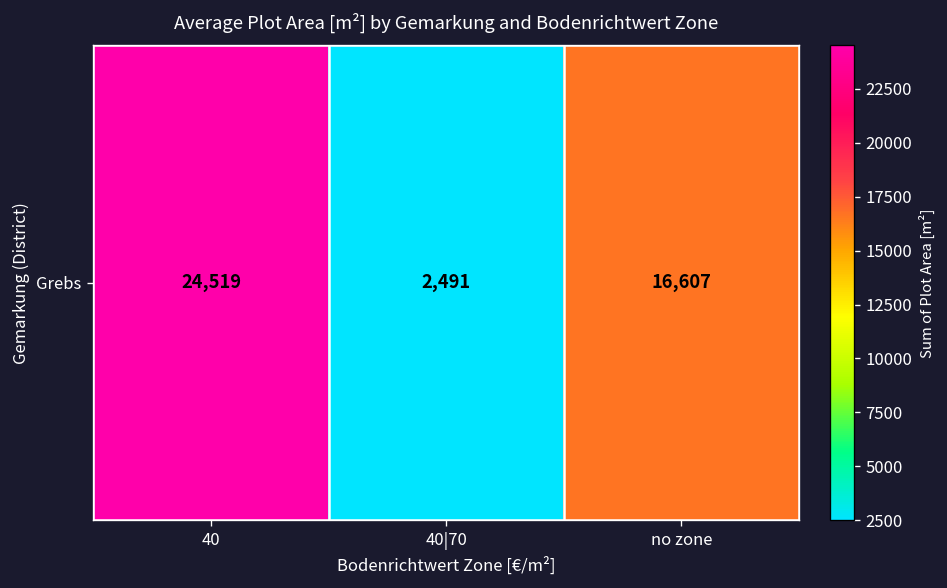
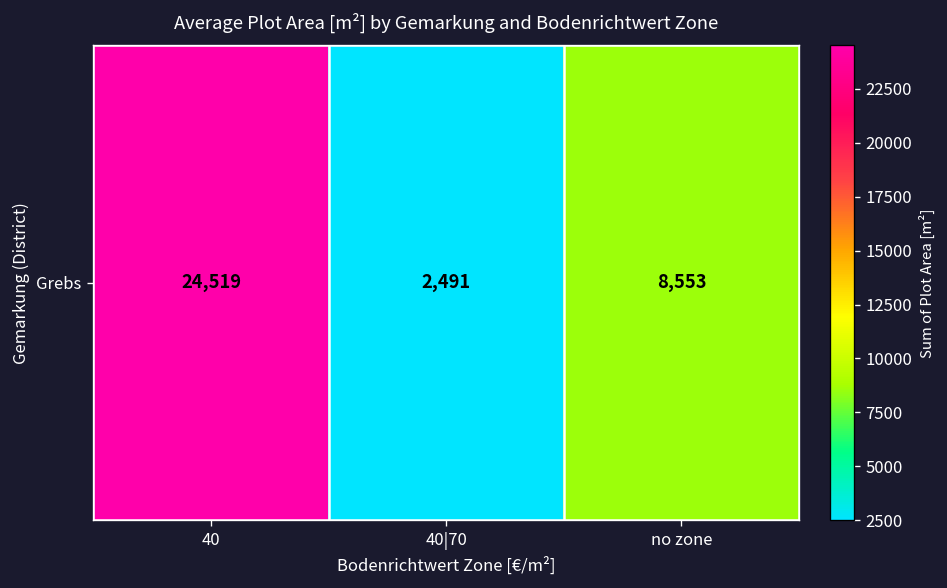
Grebs, no zone: 16,607 -> 8,553
